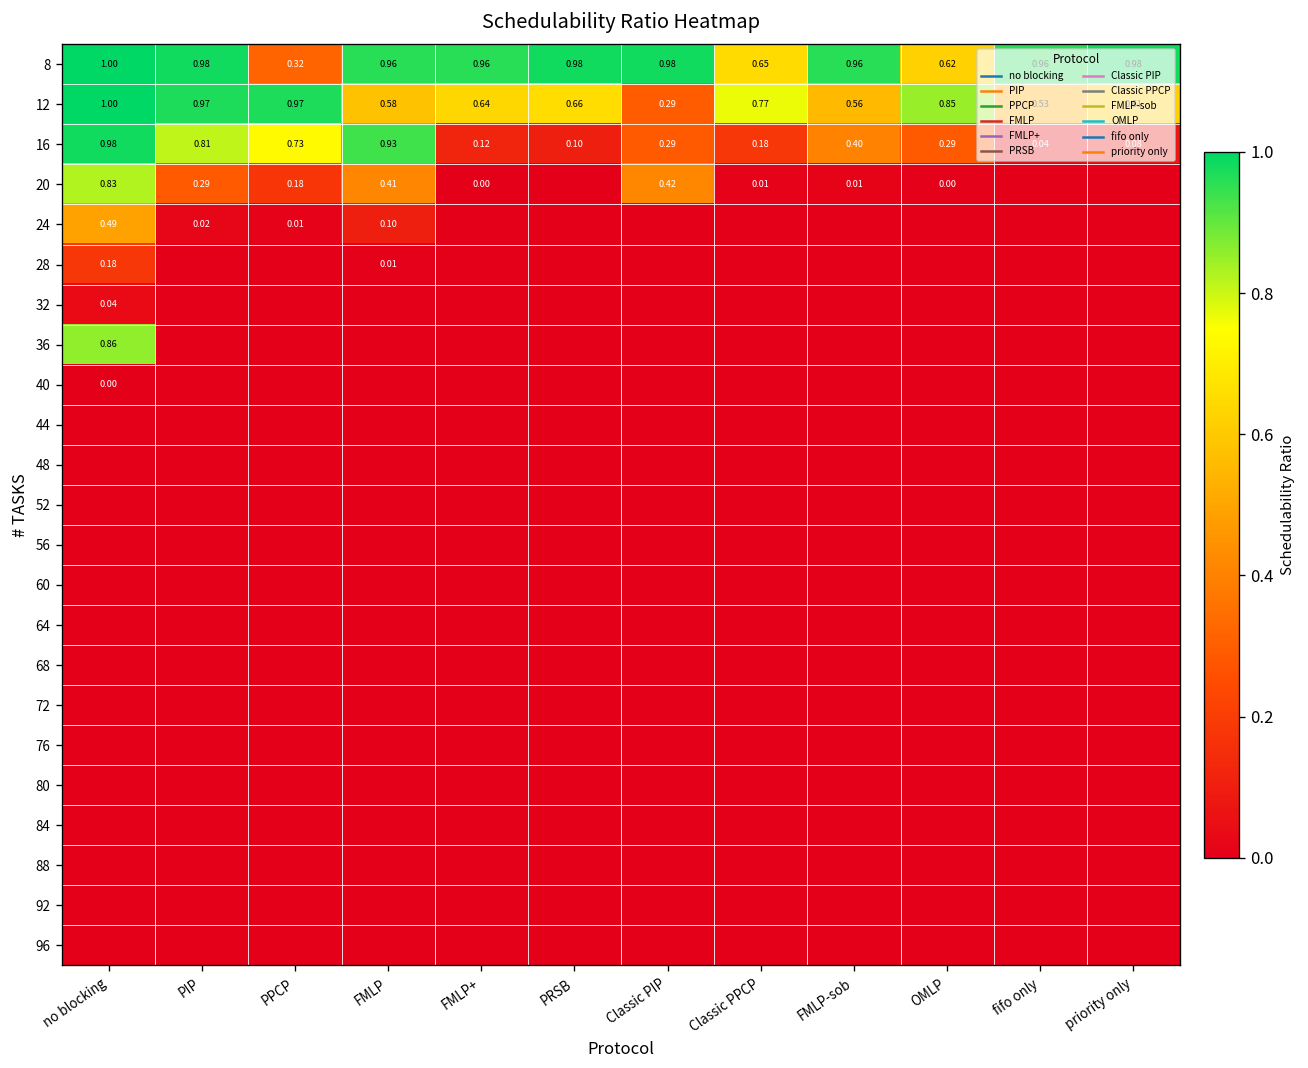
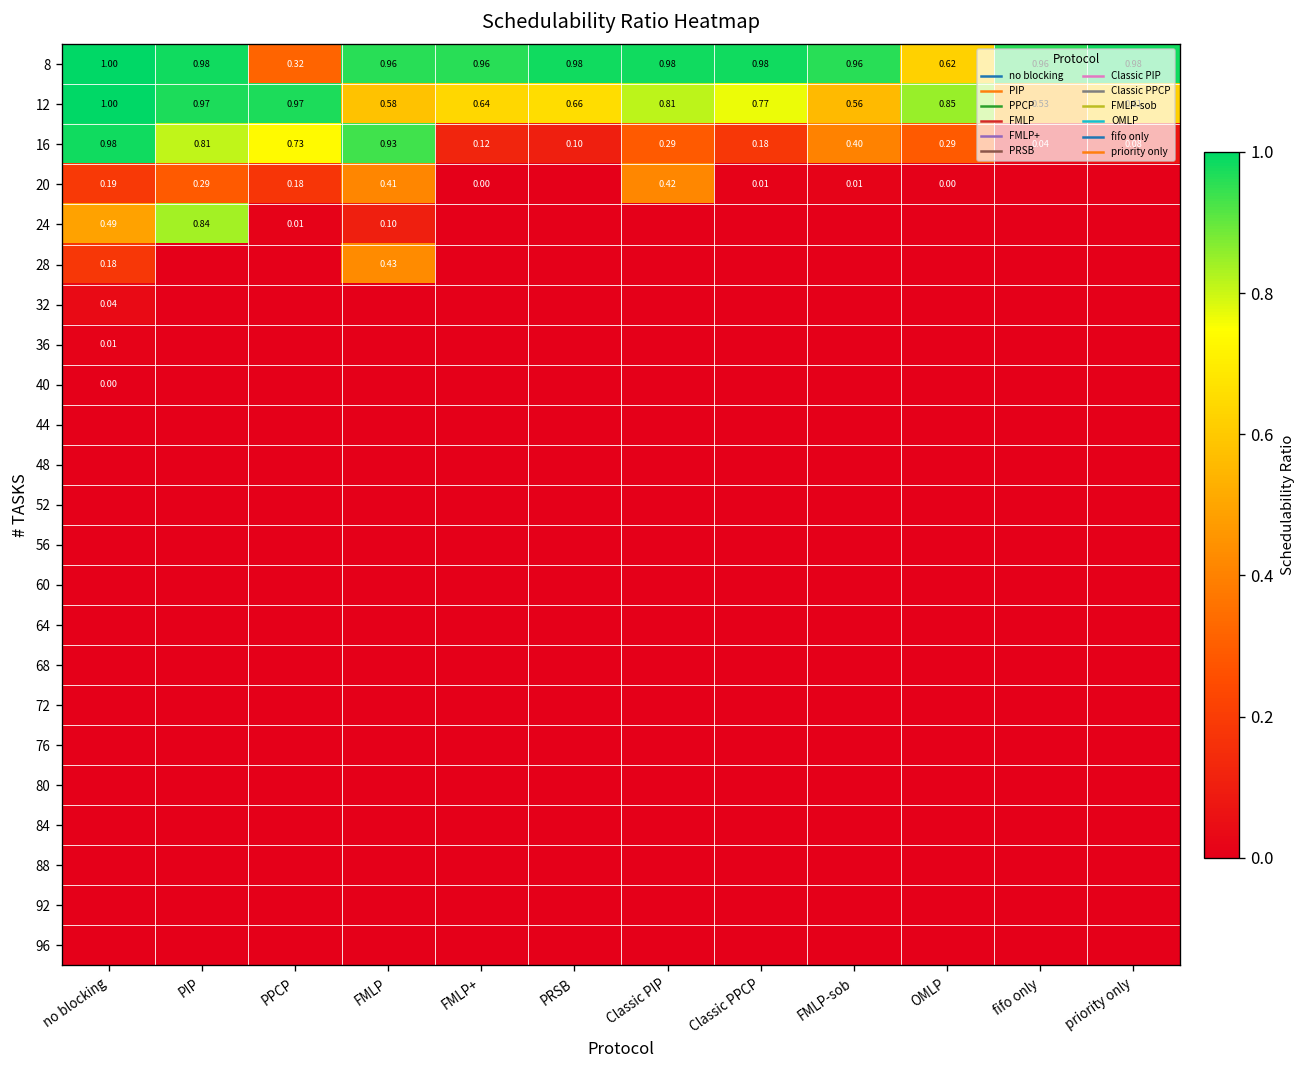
8, Classic PPCP: 0.65 -> 0.98
12, Classic PIP: 0.29 -> 0.81
20, no blocking: 0.83 -> 0.19
24, PIP: 0.02 -> 0.84
28, FMLP: 0.01 -> 0.43
36, no blocking: 0.86 -> 0.01
